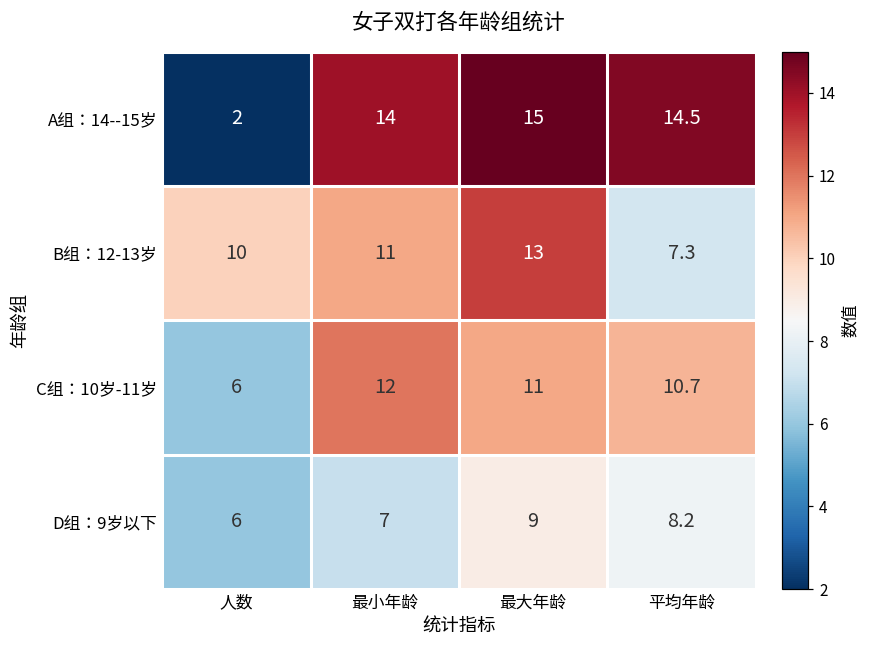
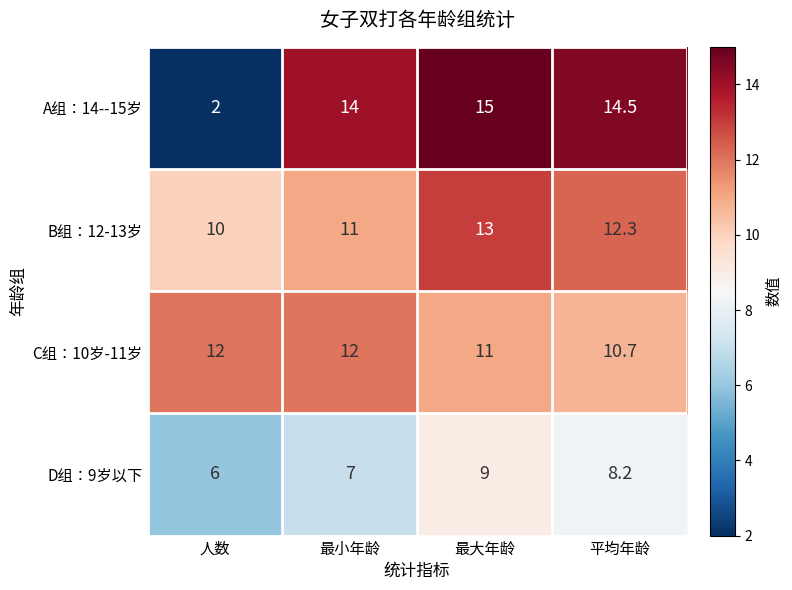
B组：12-13岁, 平均年龄: 7.3 -> 12.3
C组：10岁-11岁, 人数: 6 -> 12
